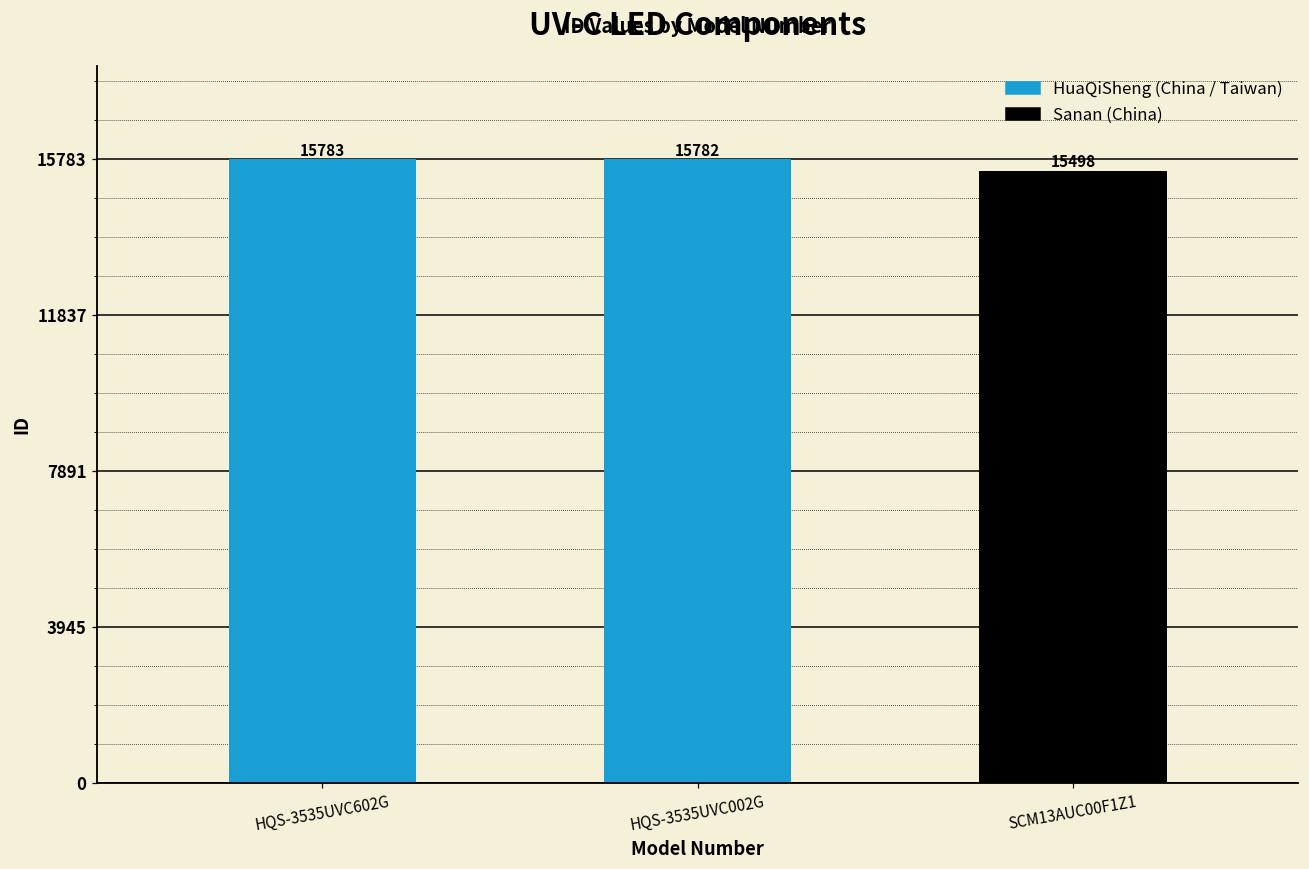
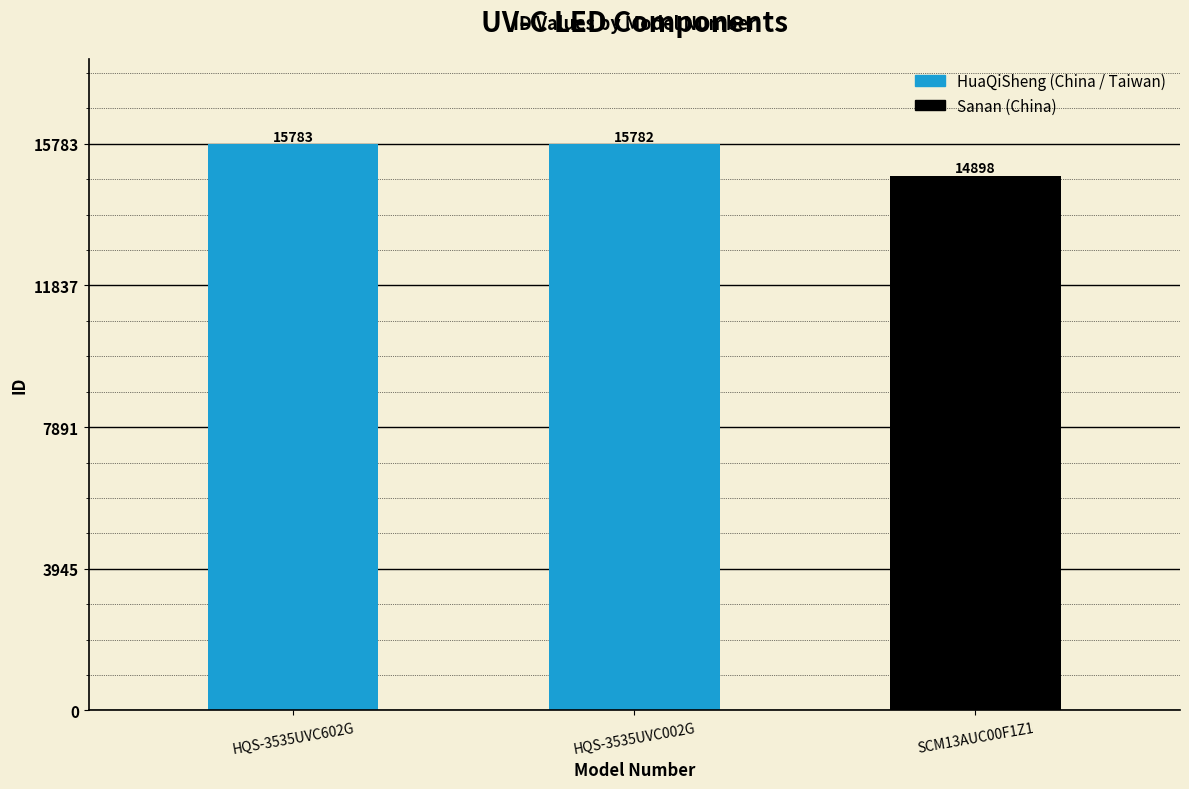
SCM13AUC00F1Z1: 15498 -> 14898
